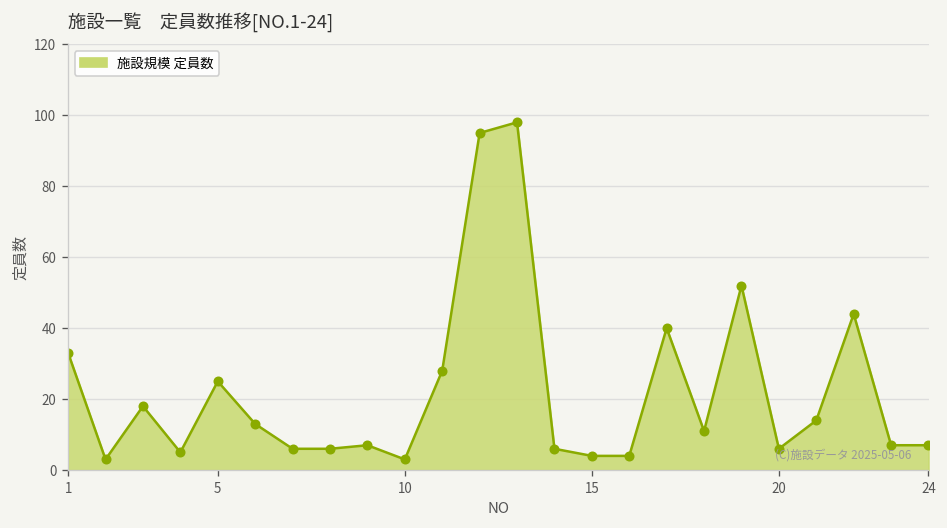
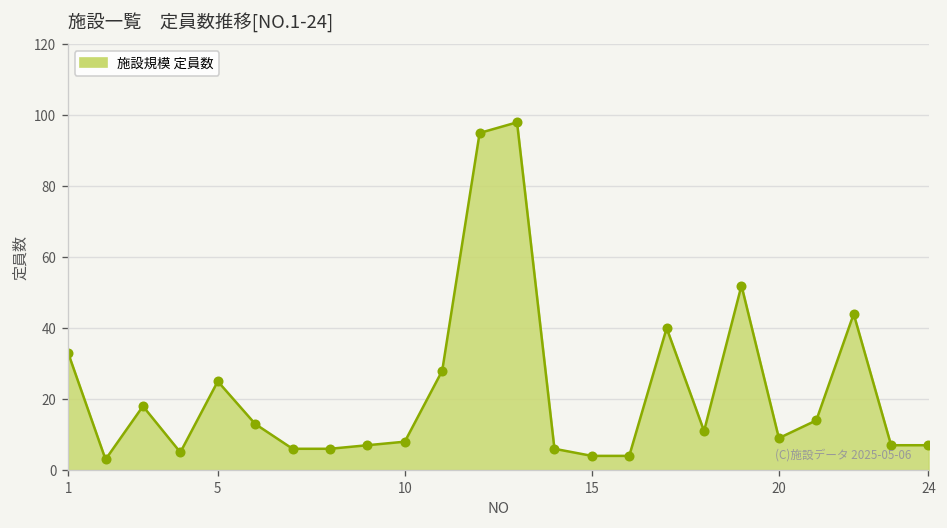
10: 3 -> 8
20: 6 -> 9
